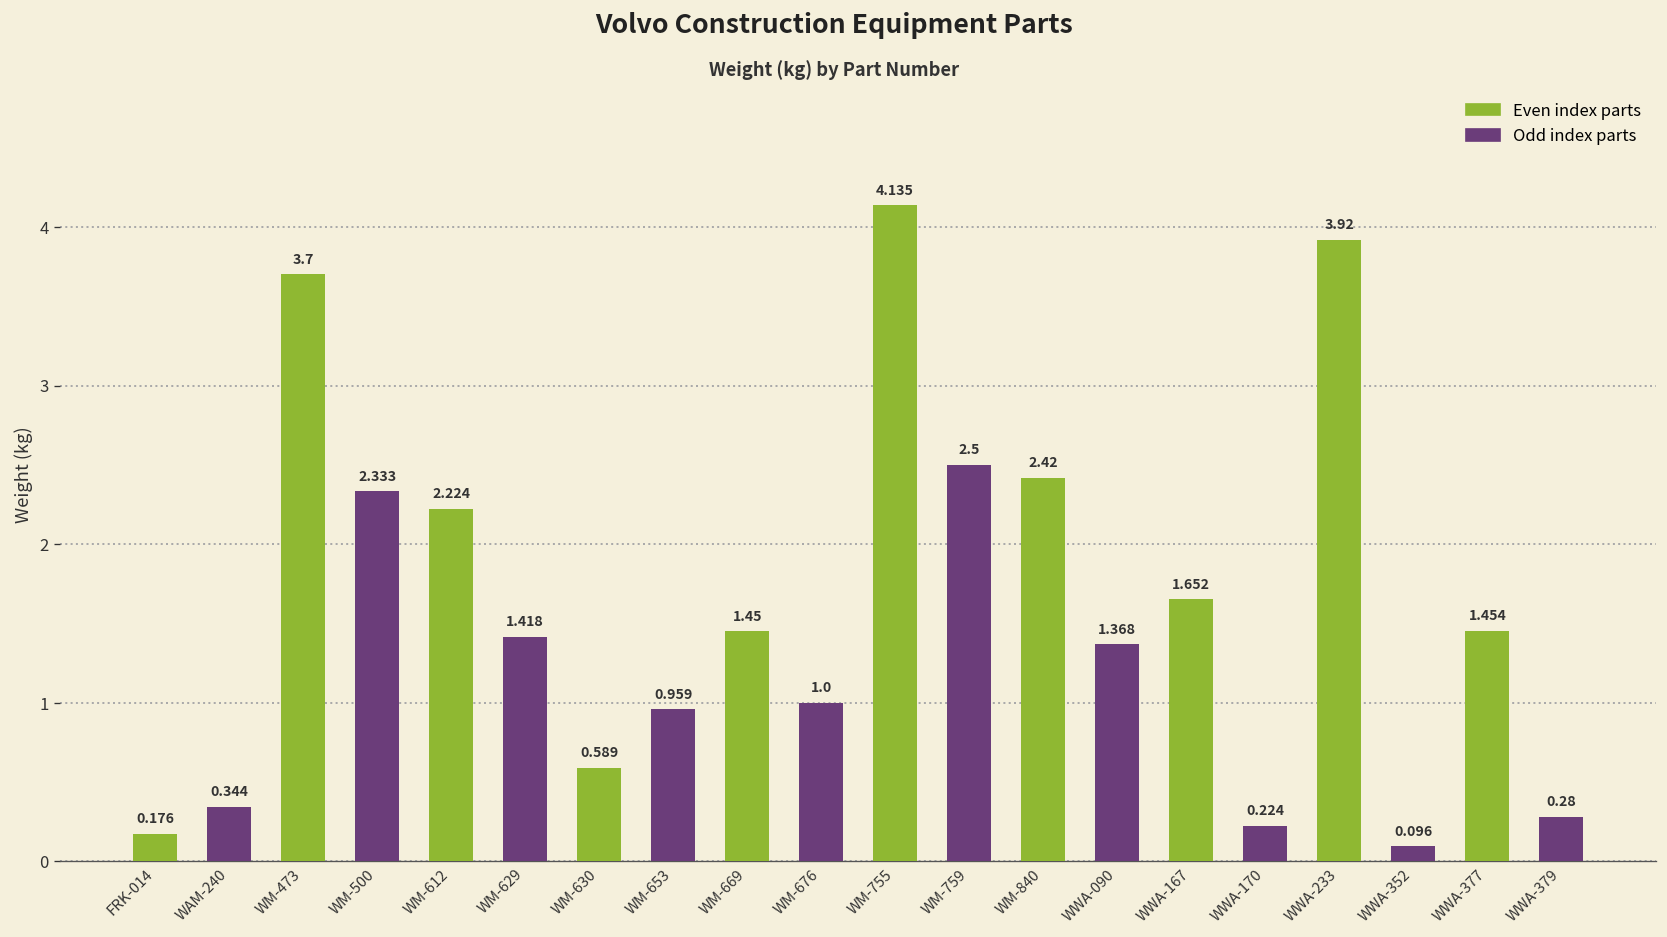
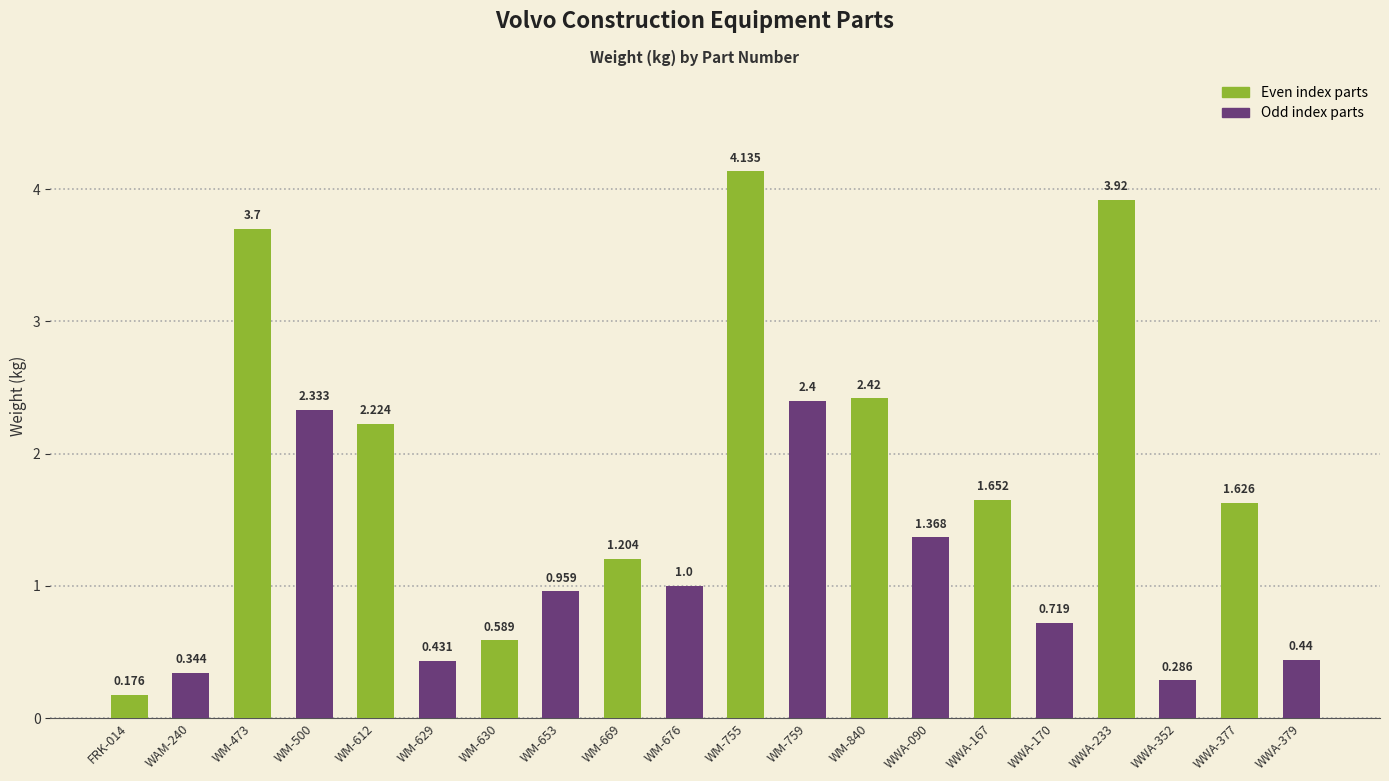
Odd index parts, WM-629: 1.418 -> 0.431
Even index parts, WM-669: 1.45 -> 1.204
Odd index parts, WM-759: 2.5 -> 2.4
Odd index parts, WWA-170: 0.224 -> 0.719
Odd index parts, WWA-352: 0.096 -> 0.286
Even index parts, WWA-377: 1.454 -> 1.626
Odd index parts, WWA-379: 0.28 -> 0.44
